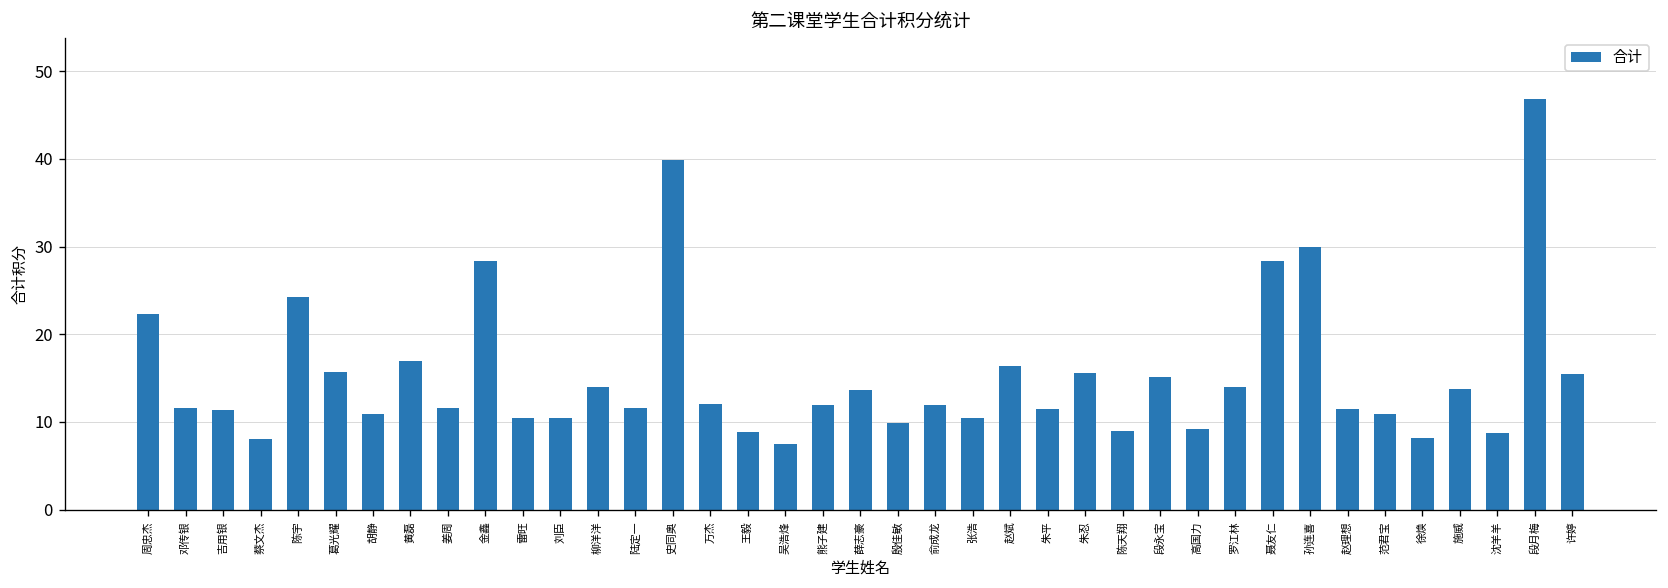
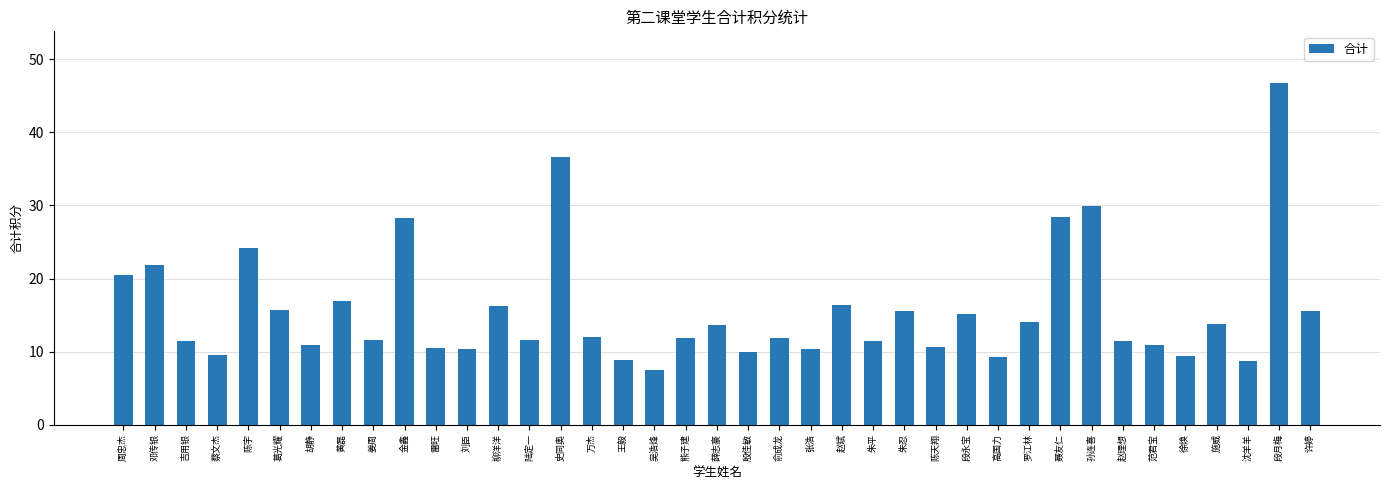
周忠杰: 22 -> 21
邓传银: 12 -> 22
蔡文杰: 8 -> 10
柳洋洋: 14 -> 16
史同奥: 40 -> 37
陈天翔: 9 -> 11
徐焕: 8 -> 9
